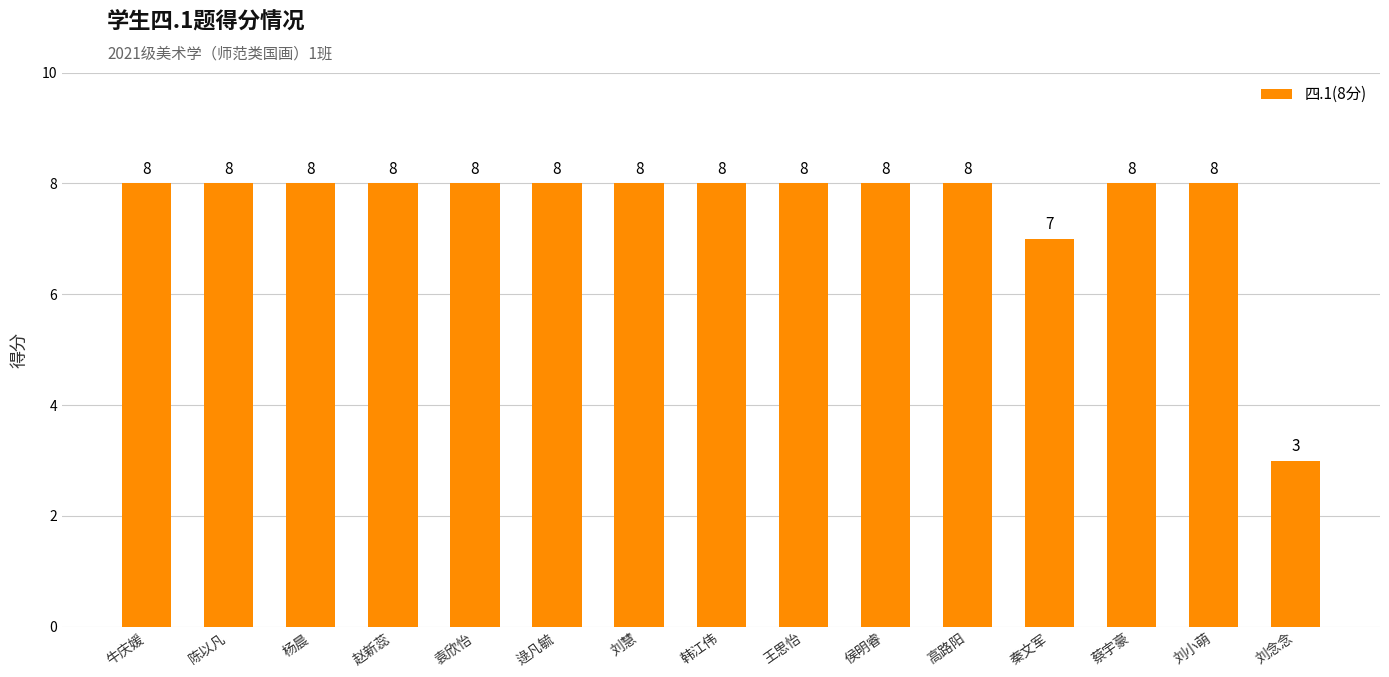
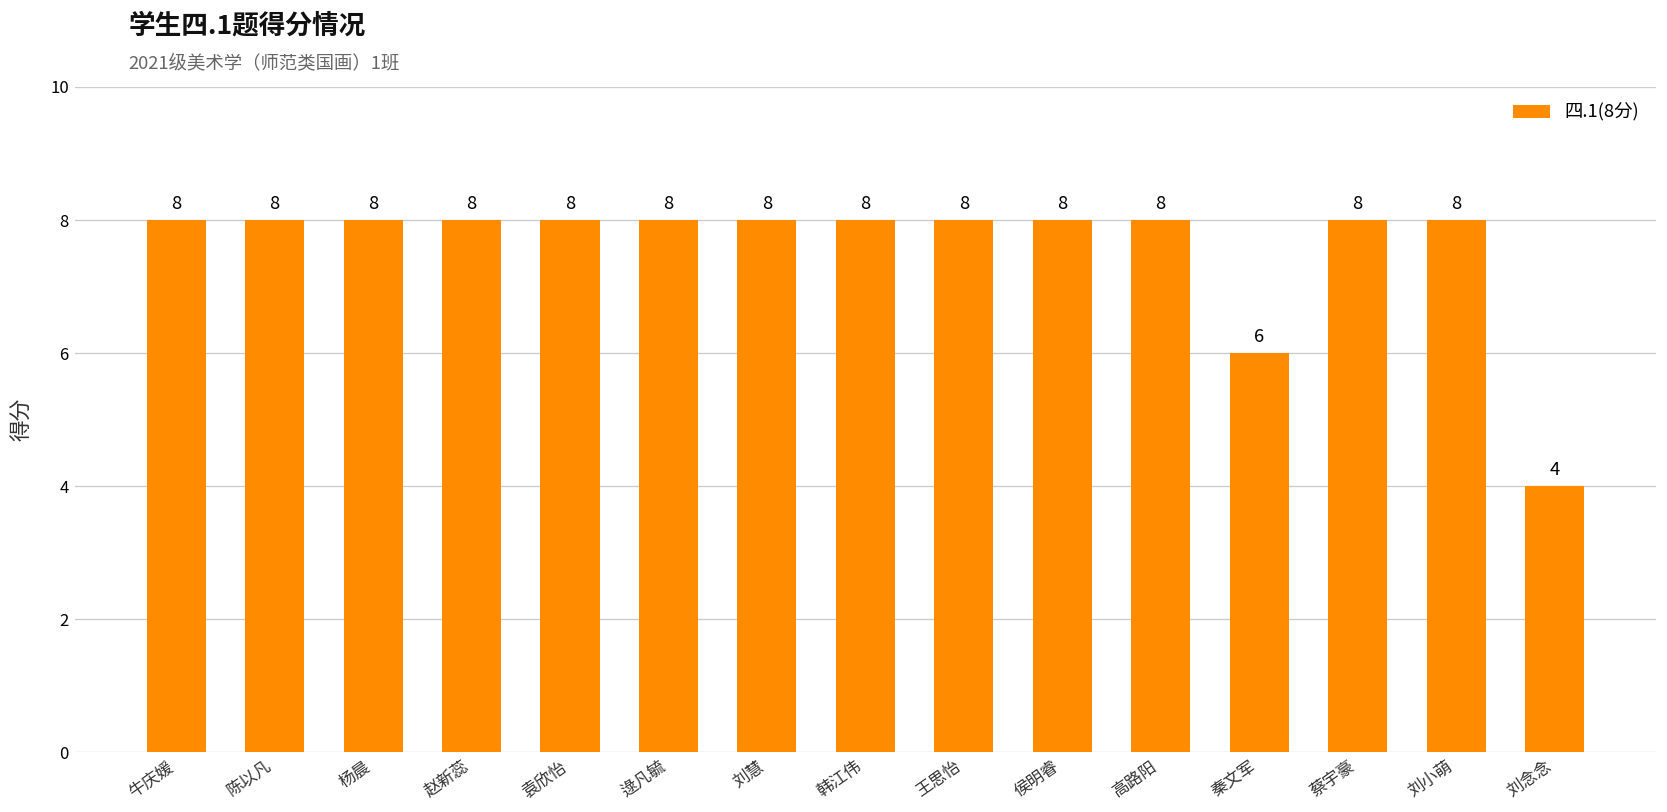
秦文军: 7 -> 6
刘念念: 3 -> 4
